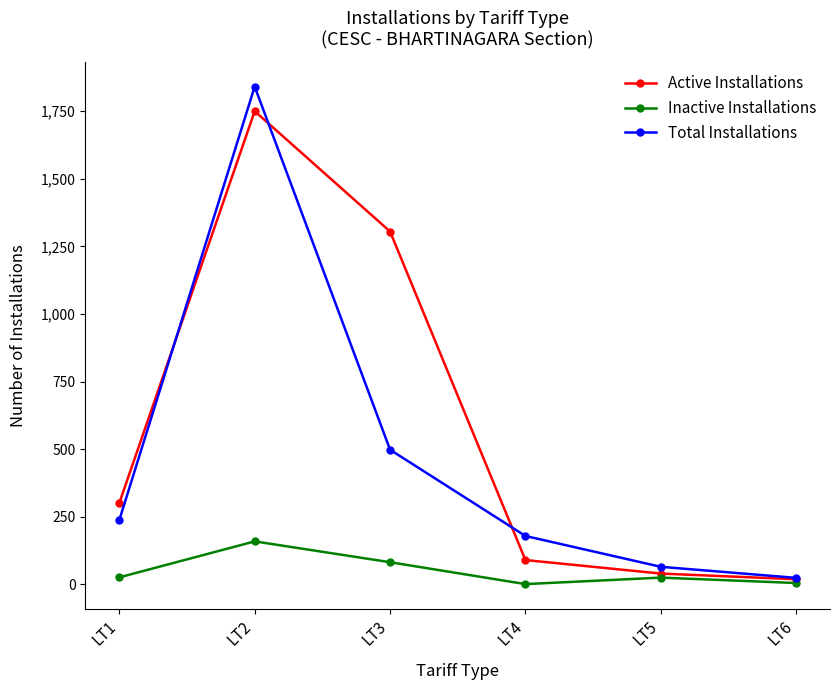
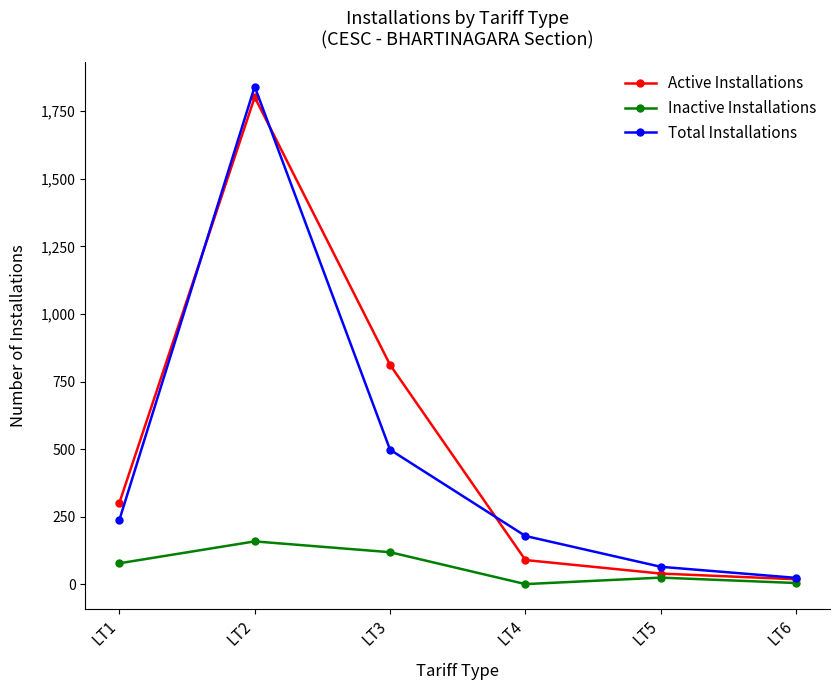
Inactive Installations, LT1: 30 -> 80
Active Installations, LT2: 1,750 -> 1,800
Active Installations, LT3: 1,310 -> 810
Inactive Installations, LT3: 80 -> 120
